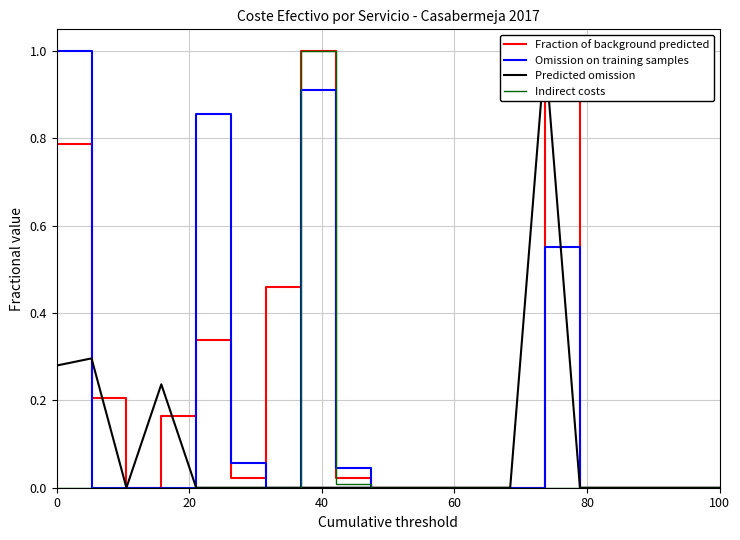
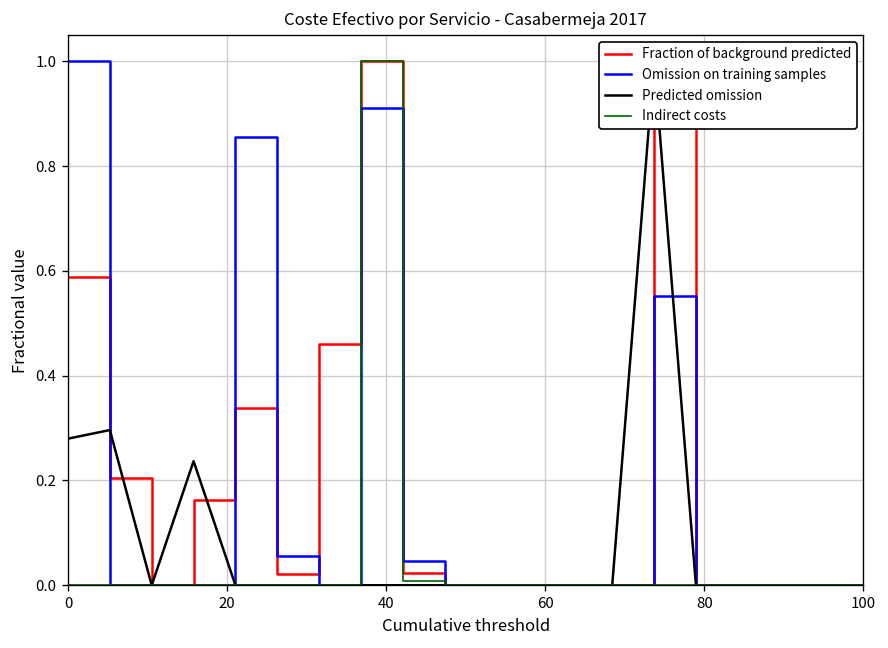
Fraction of background predicted, 0: 0.79 -> 0.59
